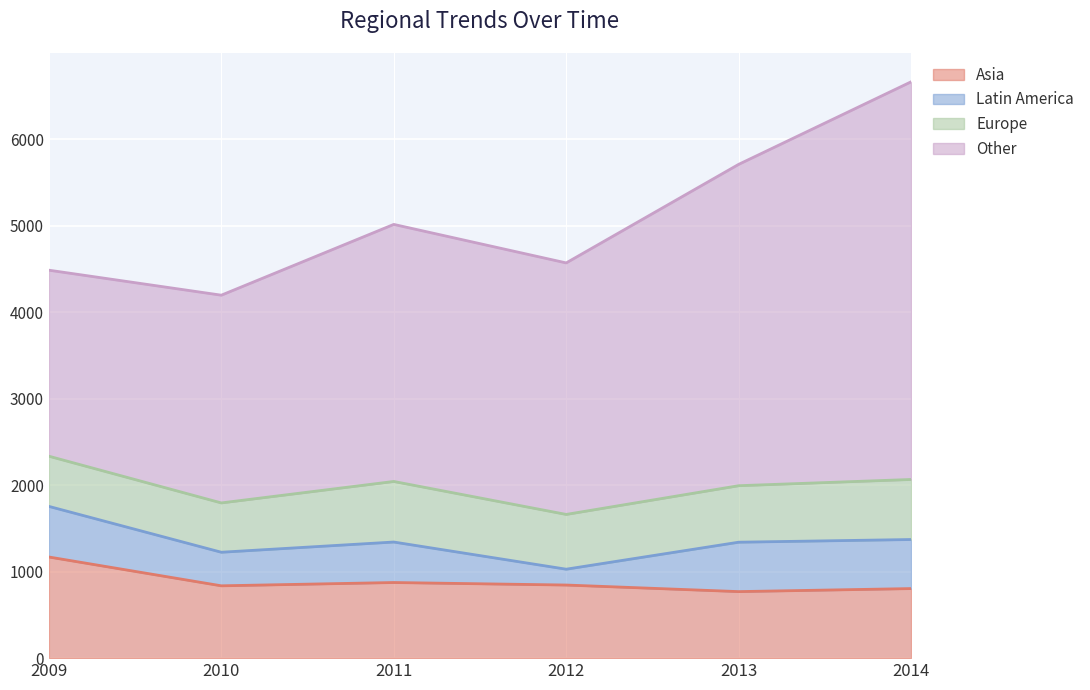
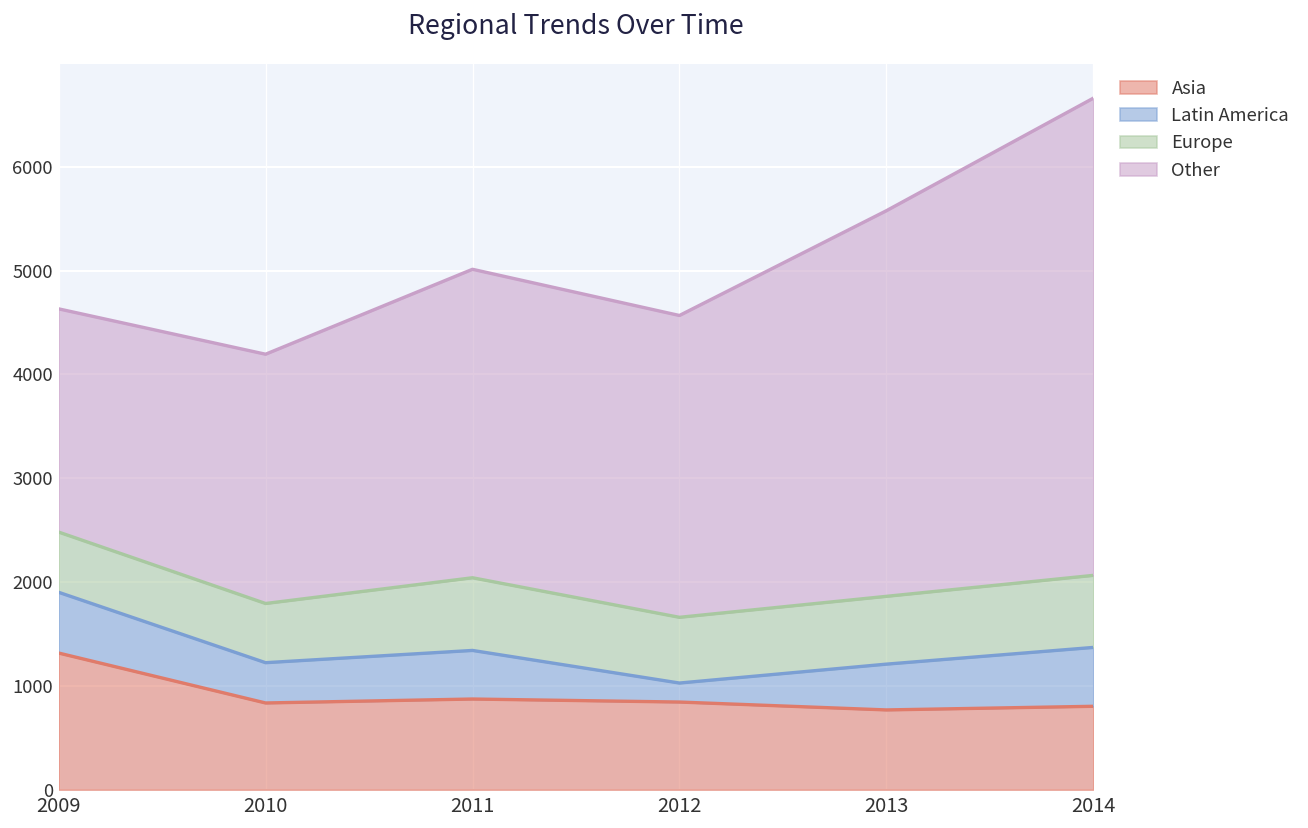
Asia, 2009: 1200 -> 1300
Latin America, 2013: 600 -> 400
